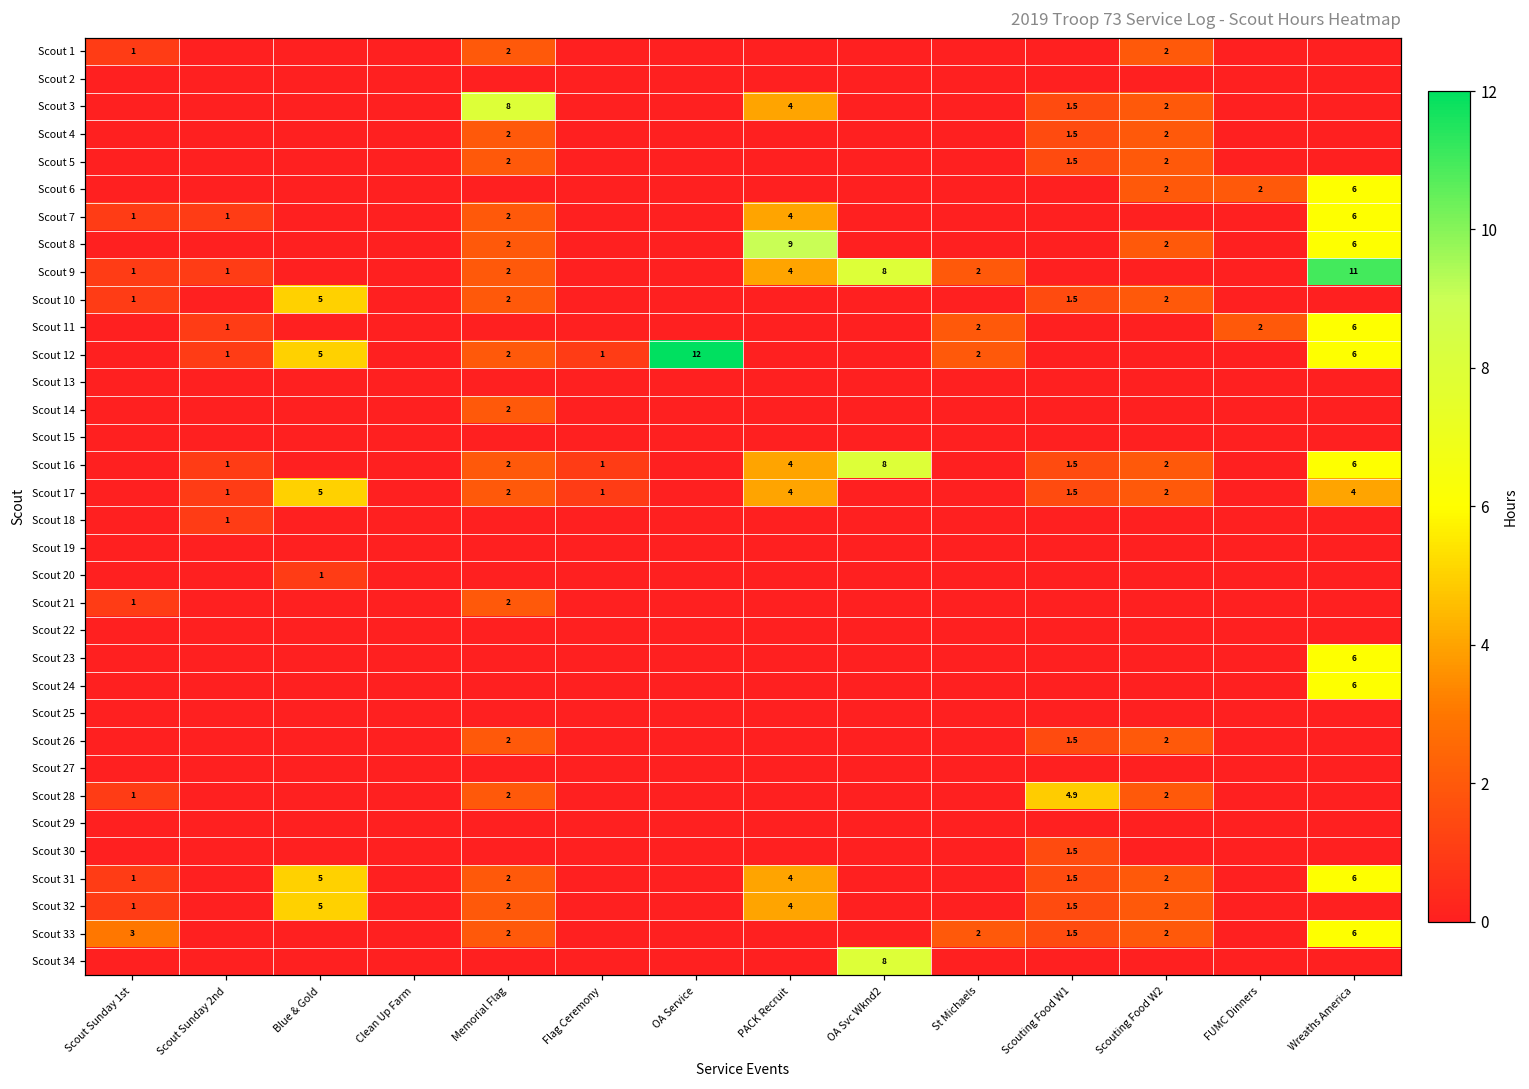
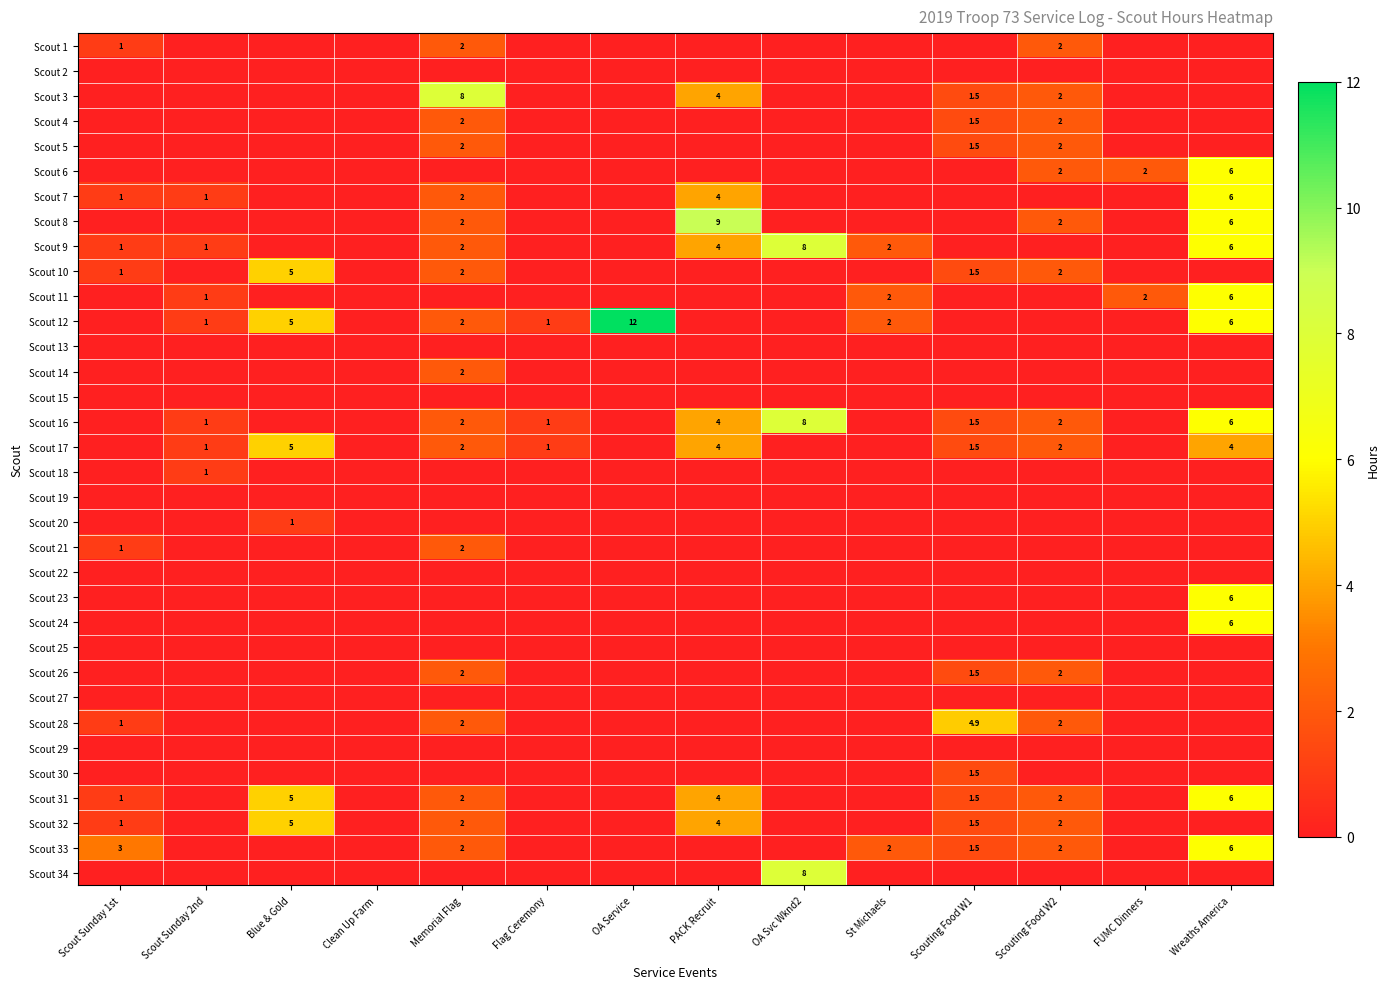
Scout 9, Wreaths America: 11 -> 6
